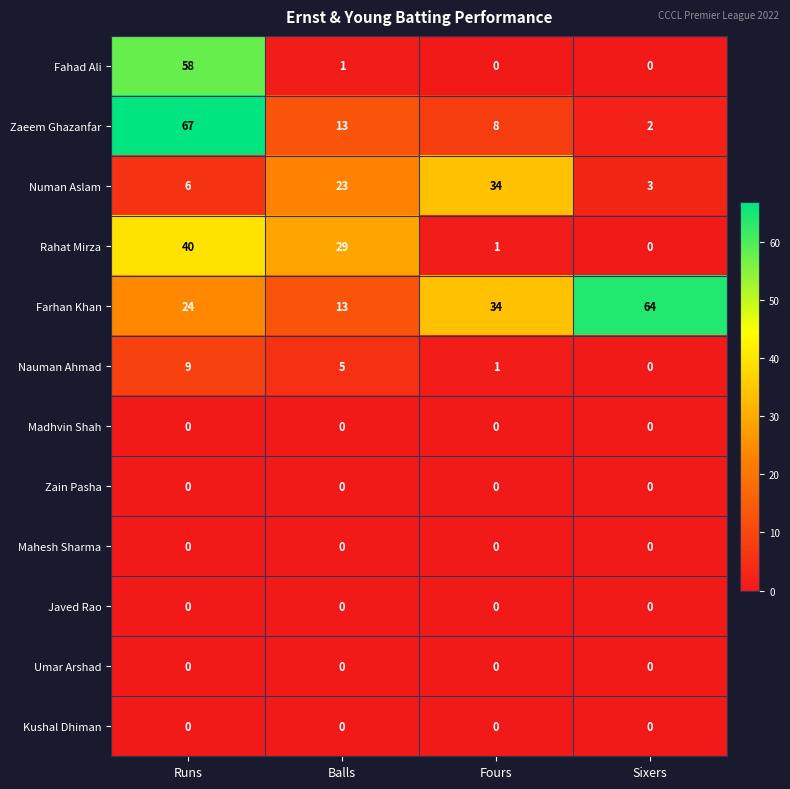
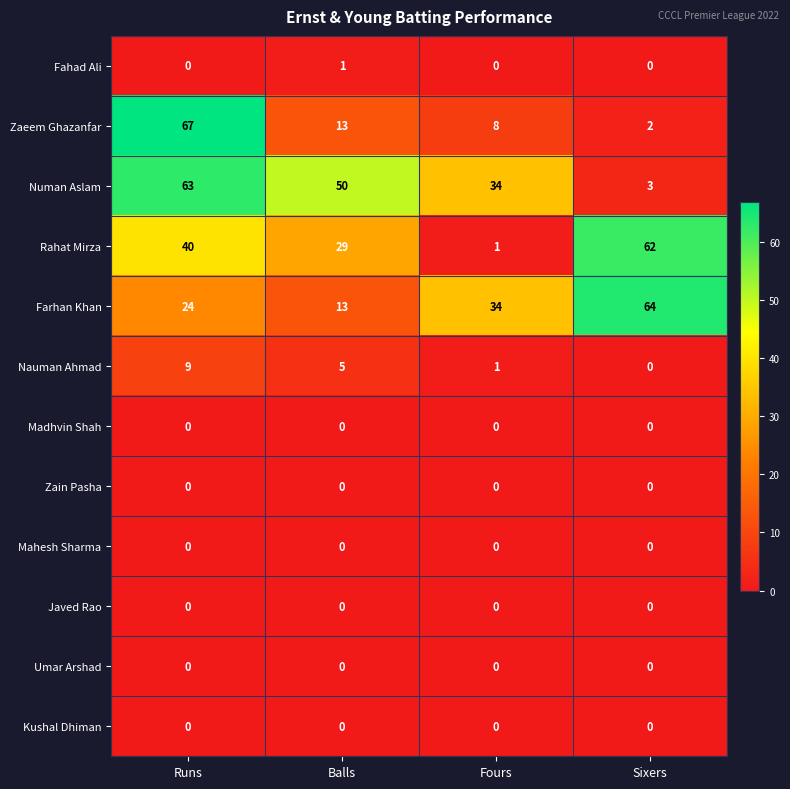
Fahad Ali, Runs: 58 -> 0
Numan Aslam, Runs: 6 -> 63
Numan Aslam, Balls: 23 -> 50
Rahat Mirza, Sixers: 0 -> 62
